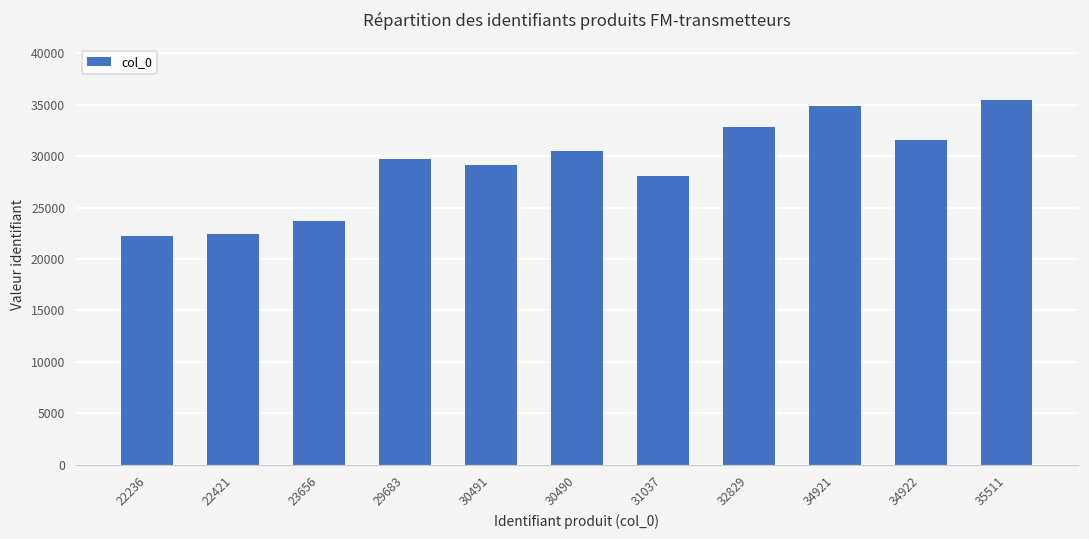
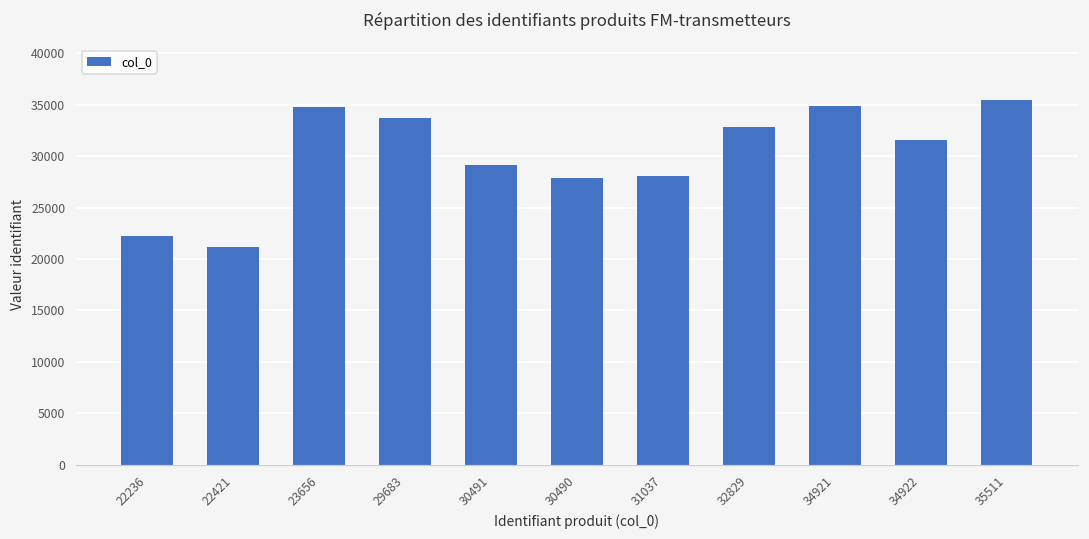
22421: 22000 -> 21000
23656: 24000 -> 35000
29683: 30000 -> 34000
30490: 30000 -> 28000
